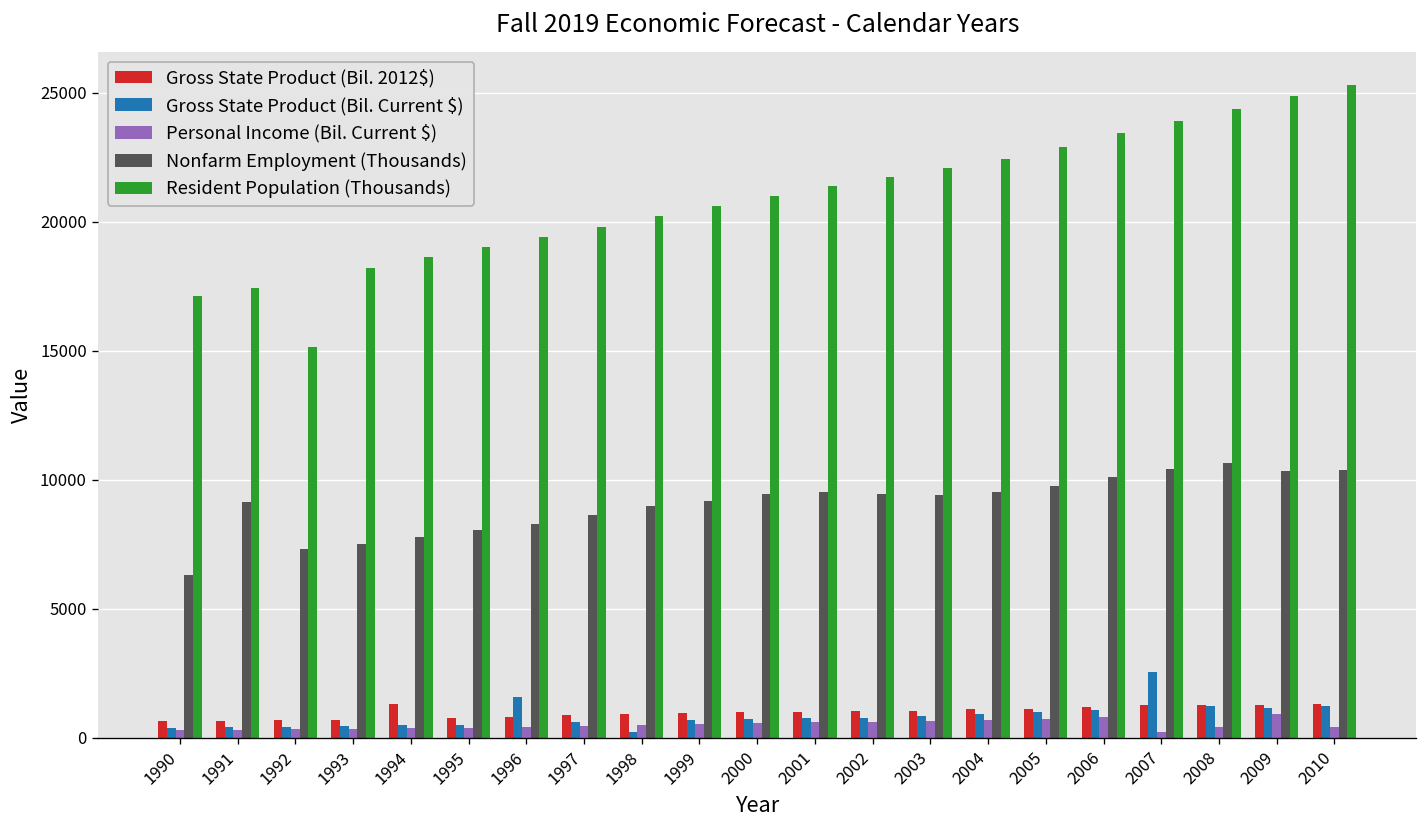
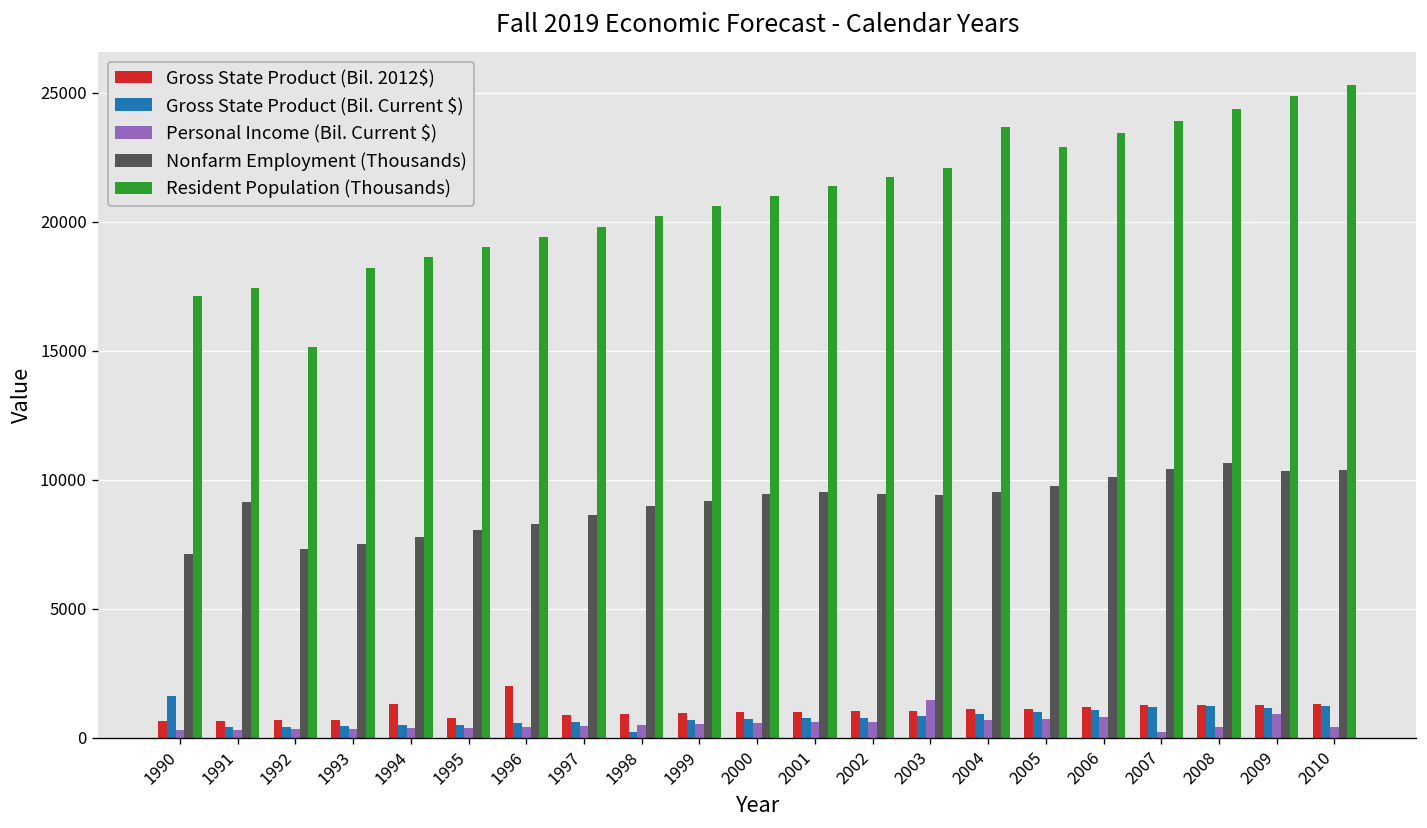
Gross State Product (Bil. Current $), 1990: 400 -> 1600
Nonfarm Employment (Thousands), 1990: 6300 -> 7100
Gross State Product (Bil. 2012$), 1996: 800 -> 2000
Gross State Product (Bil. Current $), 1996: 1600 -> 600
Personal Income (Bil. Current $), 2003: 700 -> 1500
Resident Population (Thousands), 2004: 22400 -> 23700
Gross State Product (Bil. Current $), 2007: 2600 -> 1200
